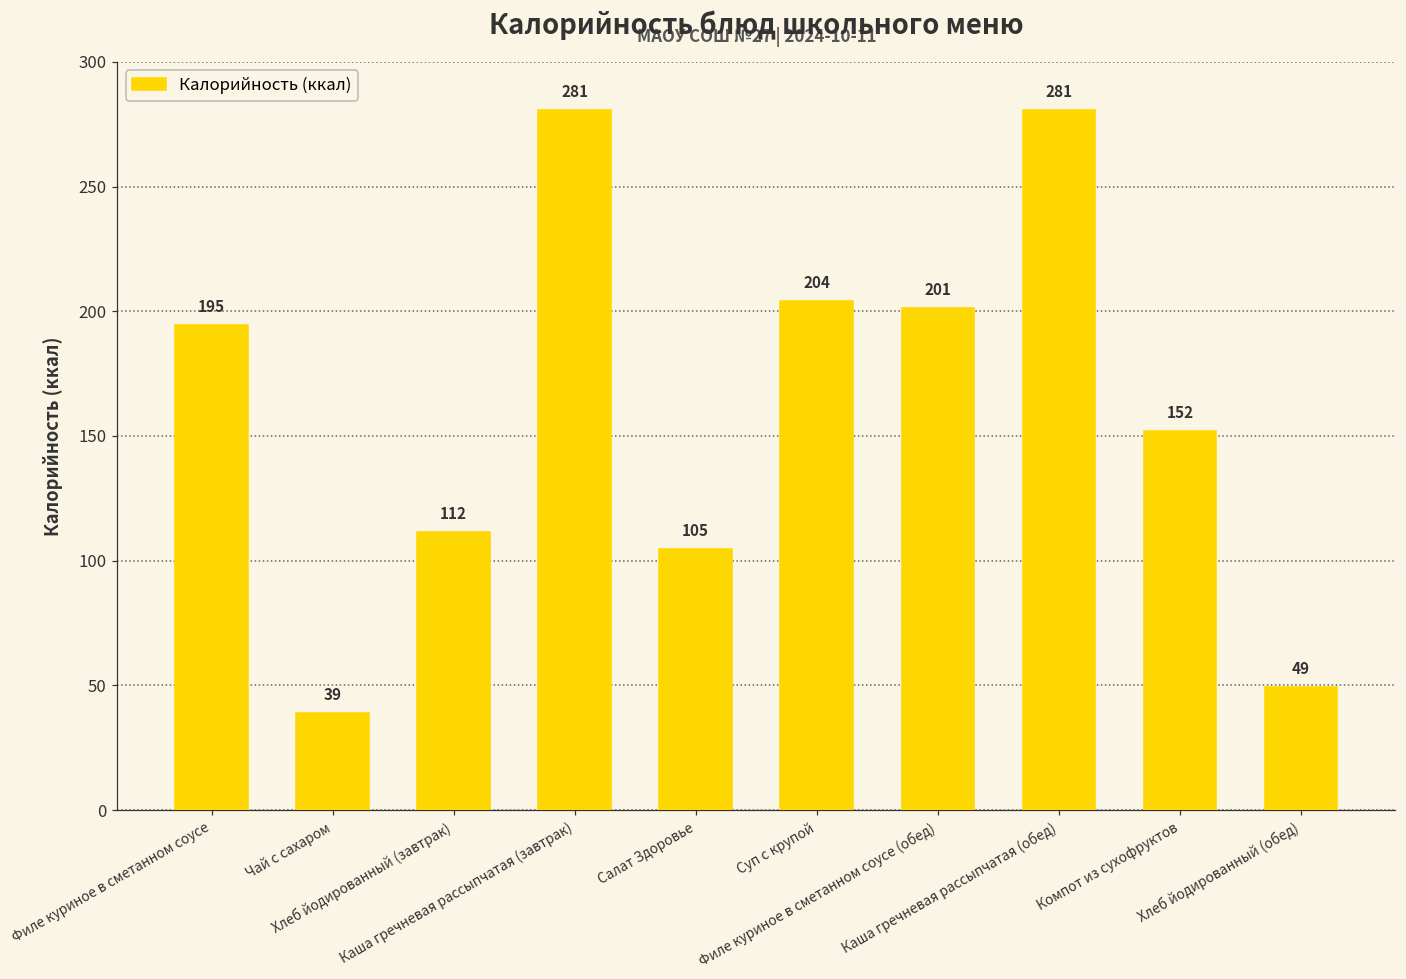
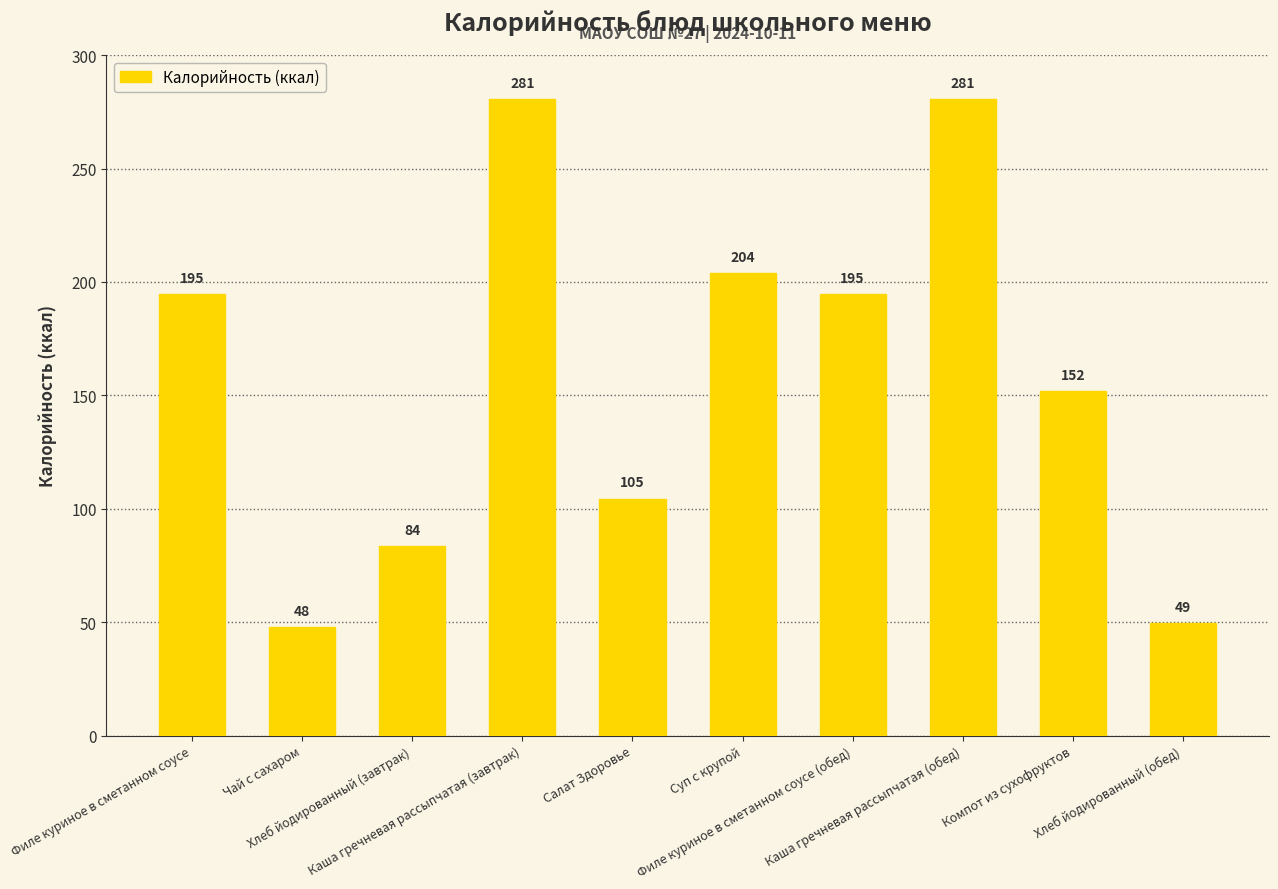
Чай с сахаром: 39 -> 48
Хлеб йодированный (завтрак): 112 -> 84
Филе куриное в сметанном соусе (обед): 201 -> 195
